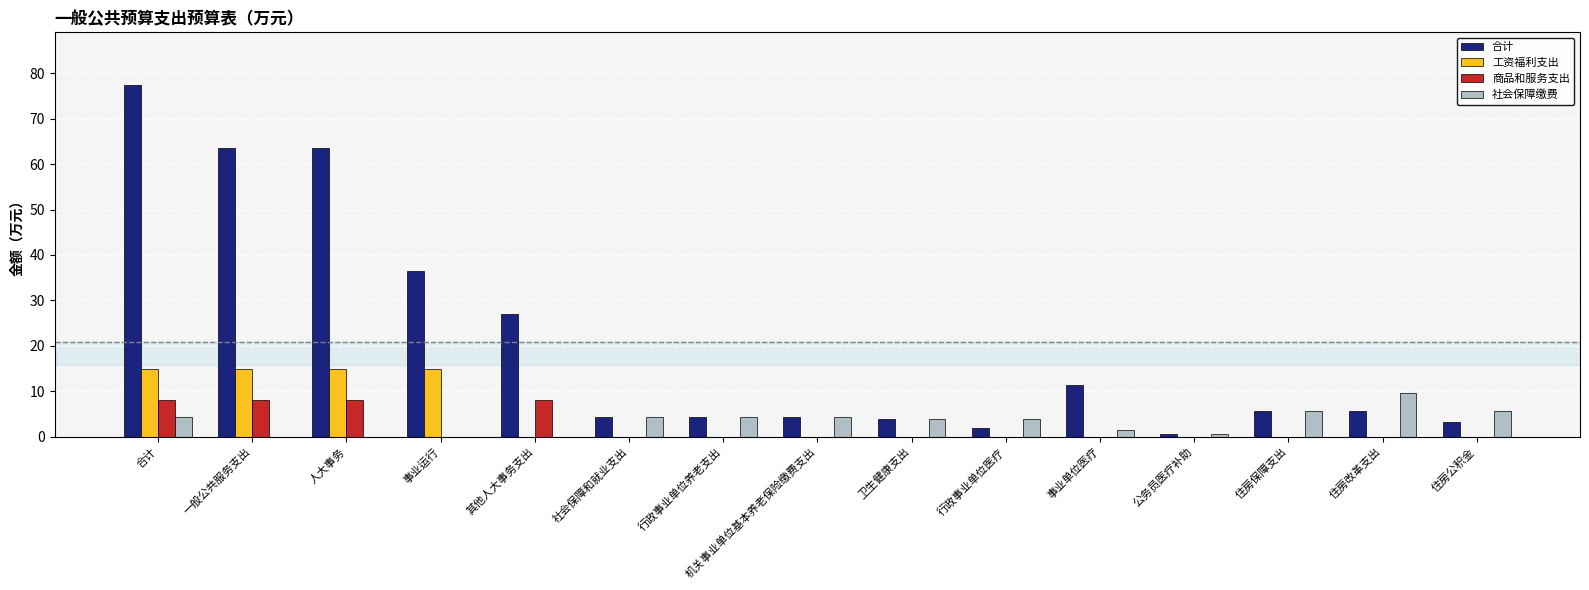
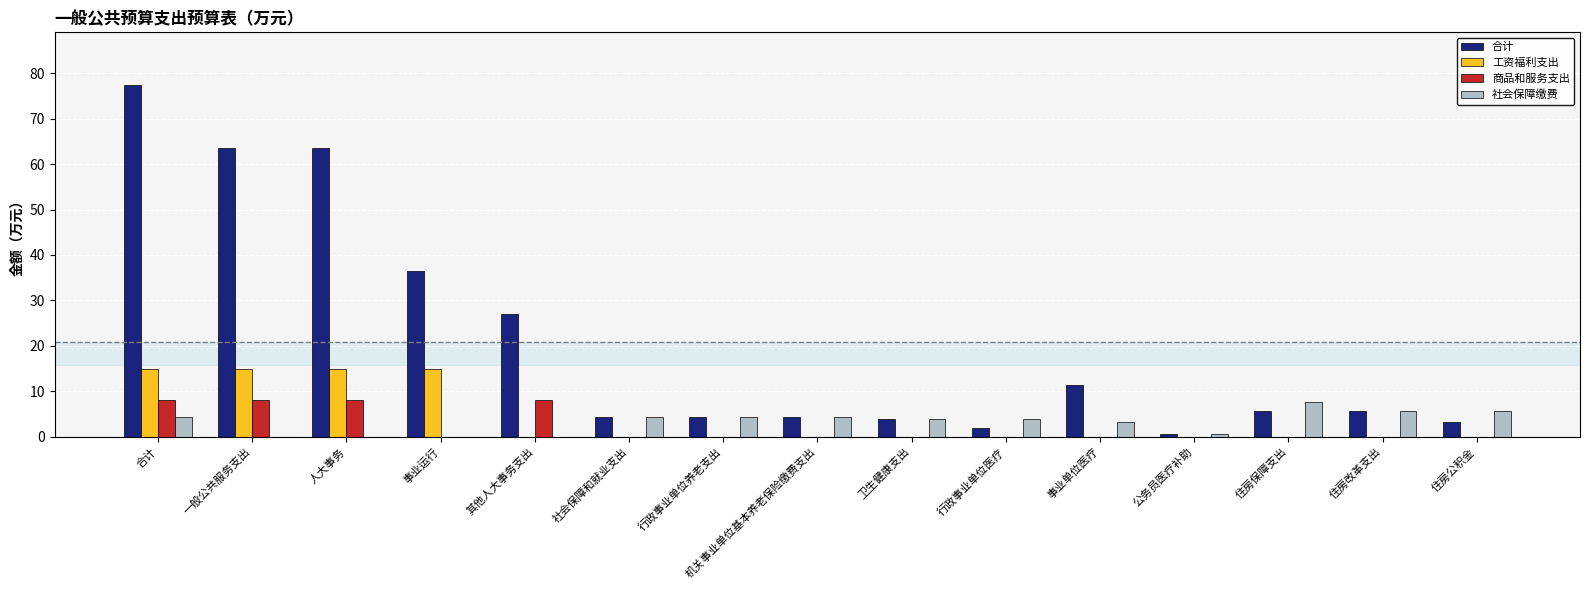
社会保障缴费, 事业单位医疗: 2 -> 3
社会保障缴费, 住房保障支出: 6 -> 8
社会保障缴费, 住房改革支出: 10 -> 6
